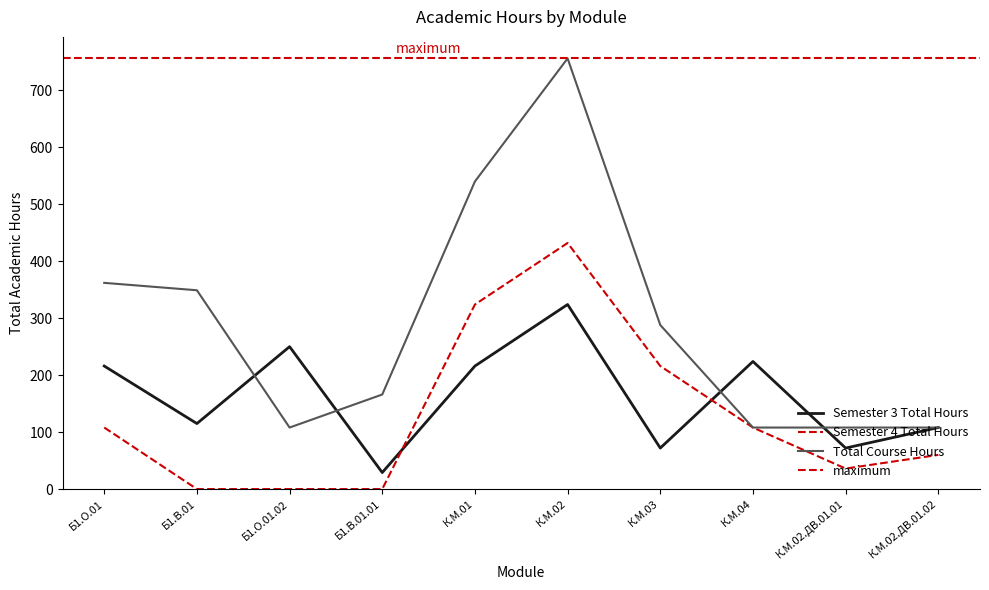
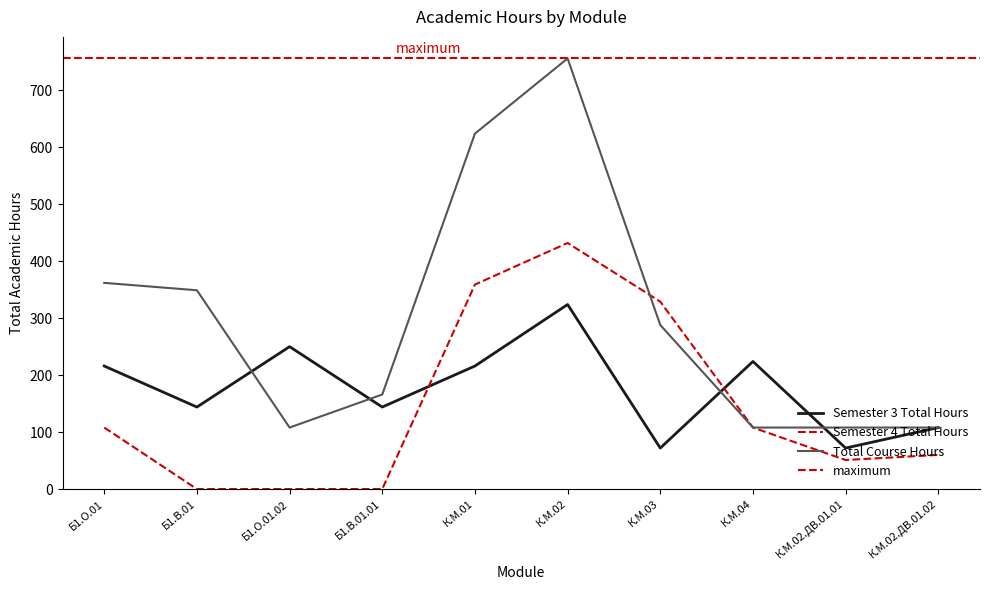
Semester 3 Total Hours, Б1.В.01: 120 -> 140
Semester 3 Total Hours, Б1.В.01.01: 30 -> 140
Semester 4 Total Hours, К.М.01: 320 -> 360
Total Course Hours, К.М.01: 540 -> 620
Semester 4 Total Hours, К.М.03: 220 -> 330
Semester 4 Total Hours, К.М.02.ДВ.01.01: 40 -> 50
